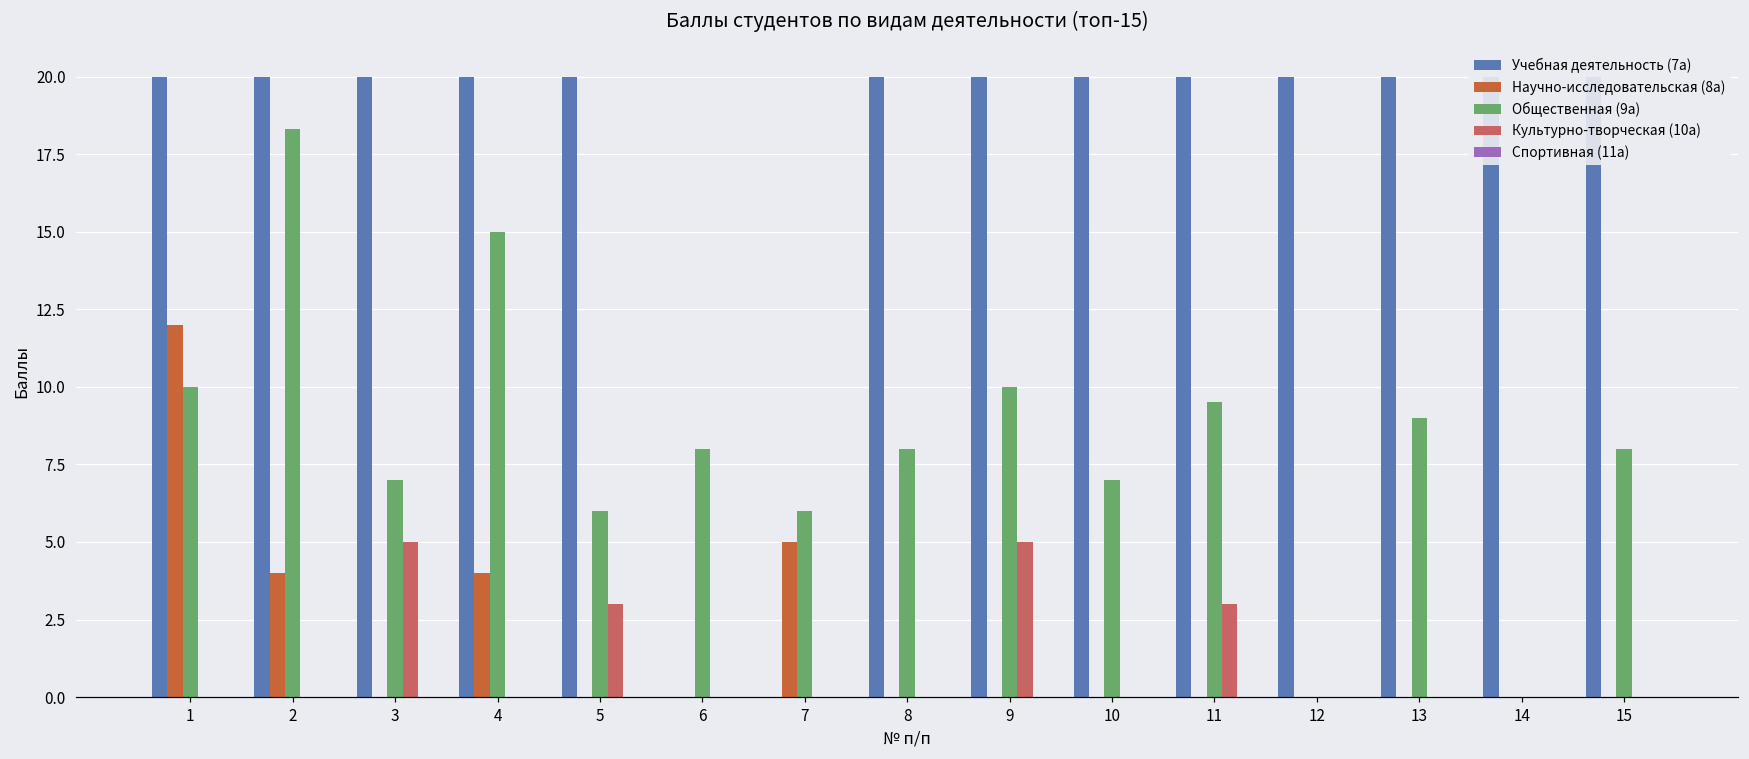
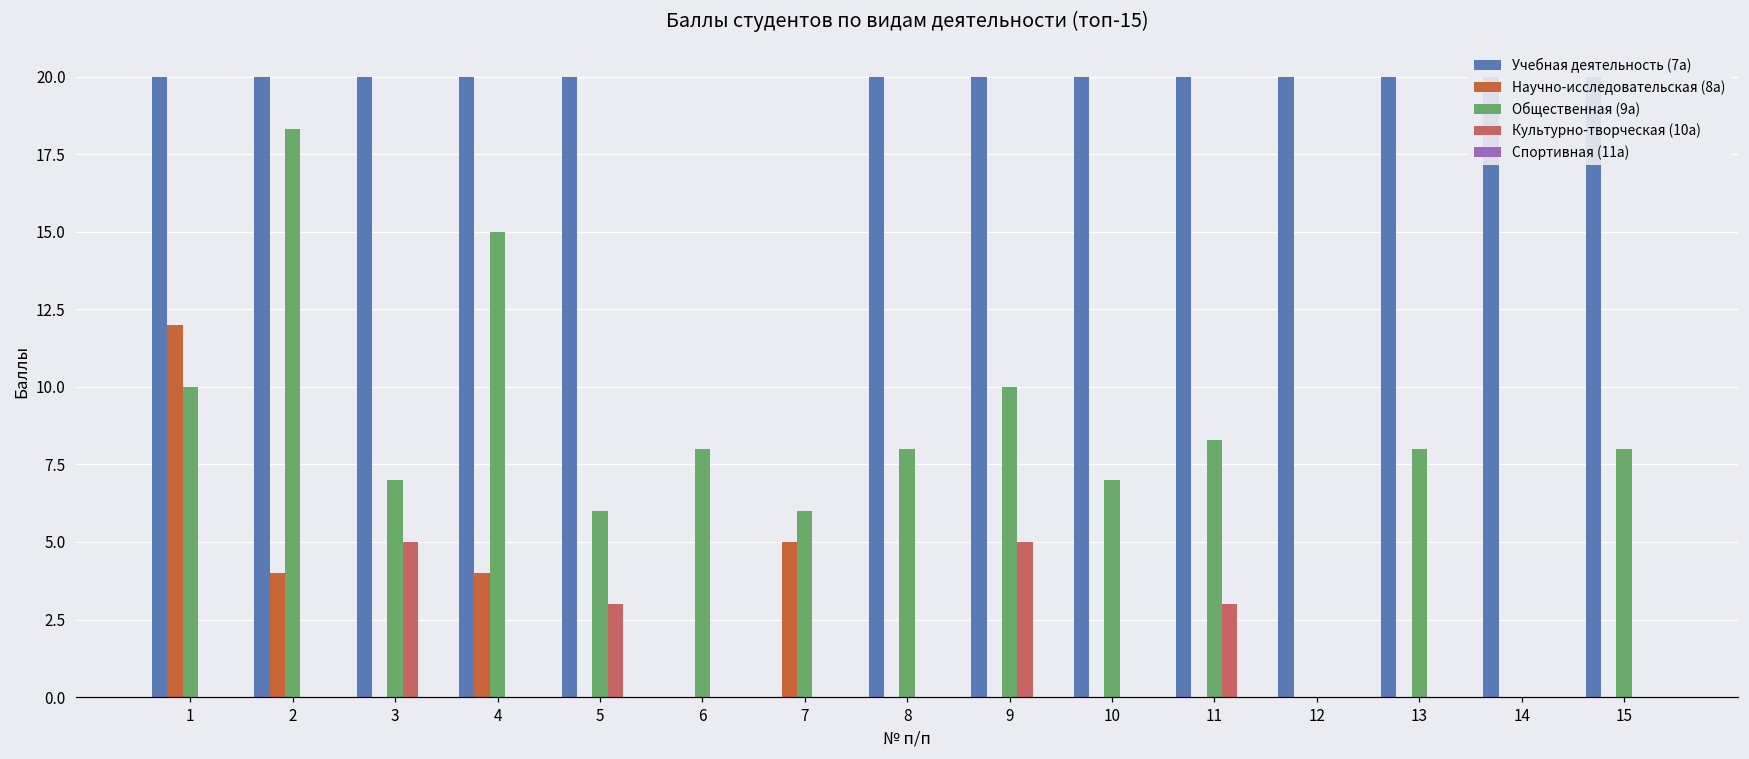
Общественная (9а), 11: 9.5 -> 8.3
Общественная (9а), 13: 9 -> 8
